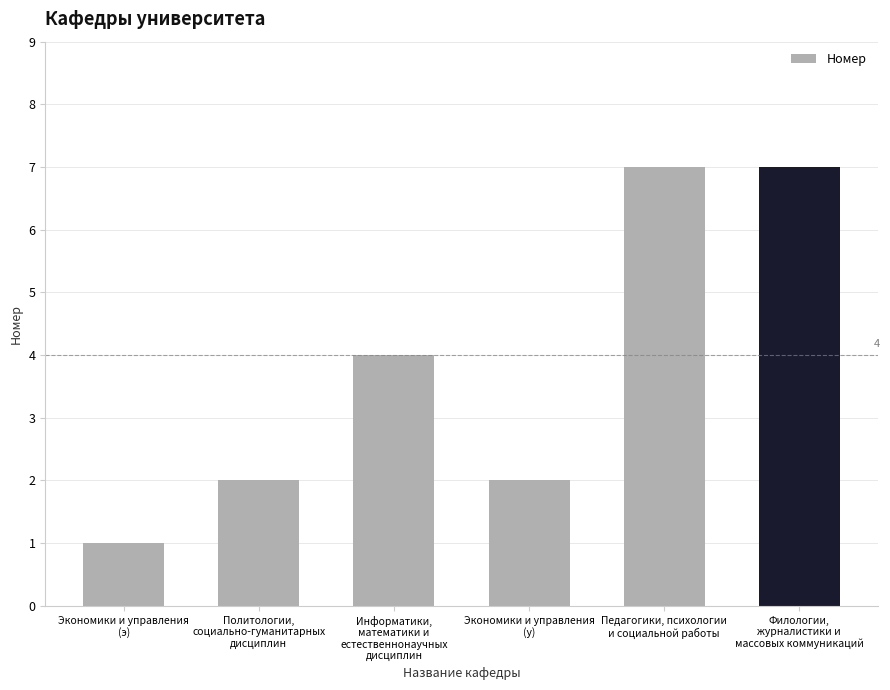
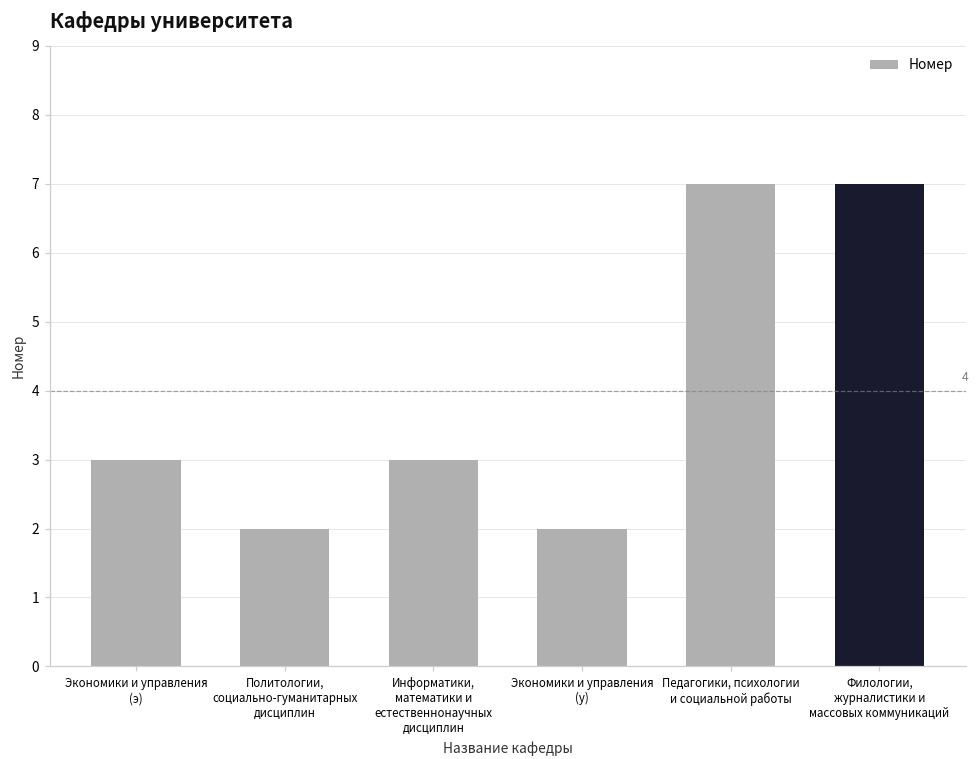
Экономики и управления (э): 1 -> 3
Информатики, математики и естественнонаучных дисциплин: 4 -> 3
